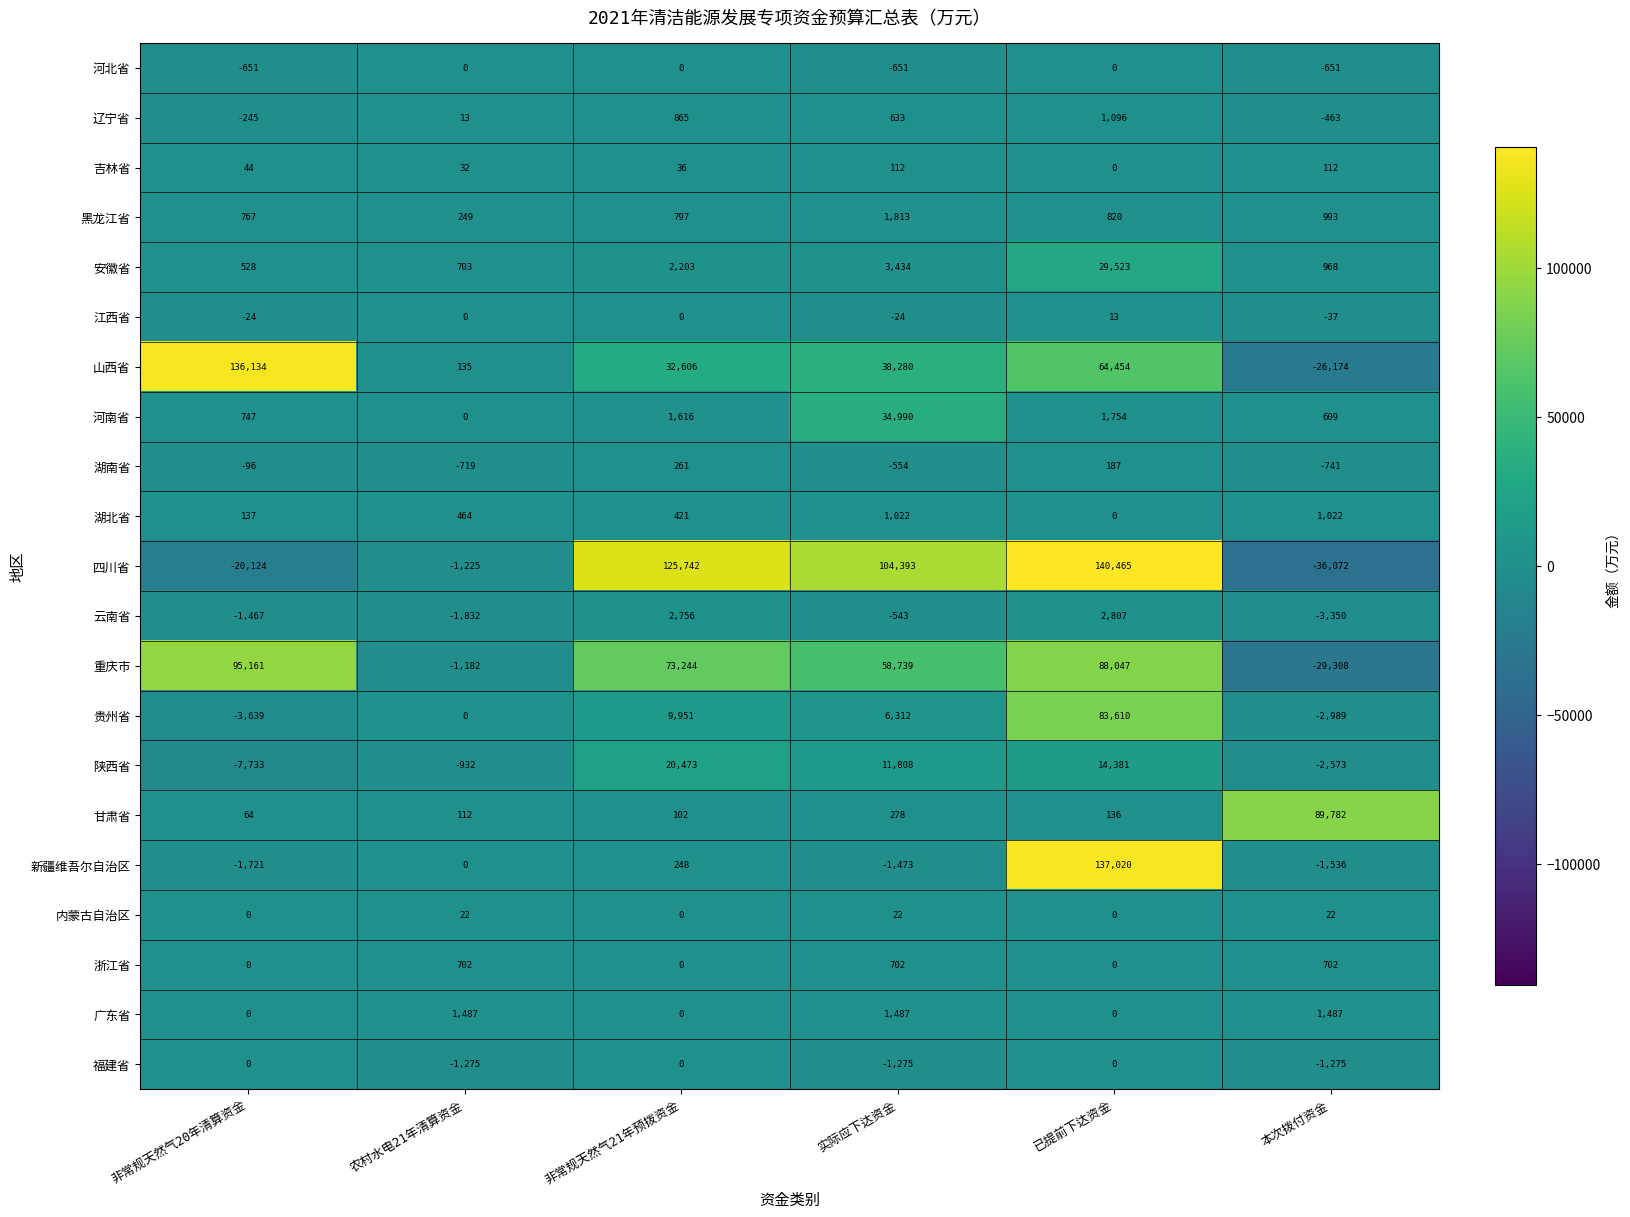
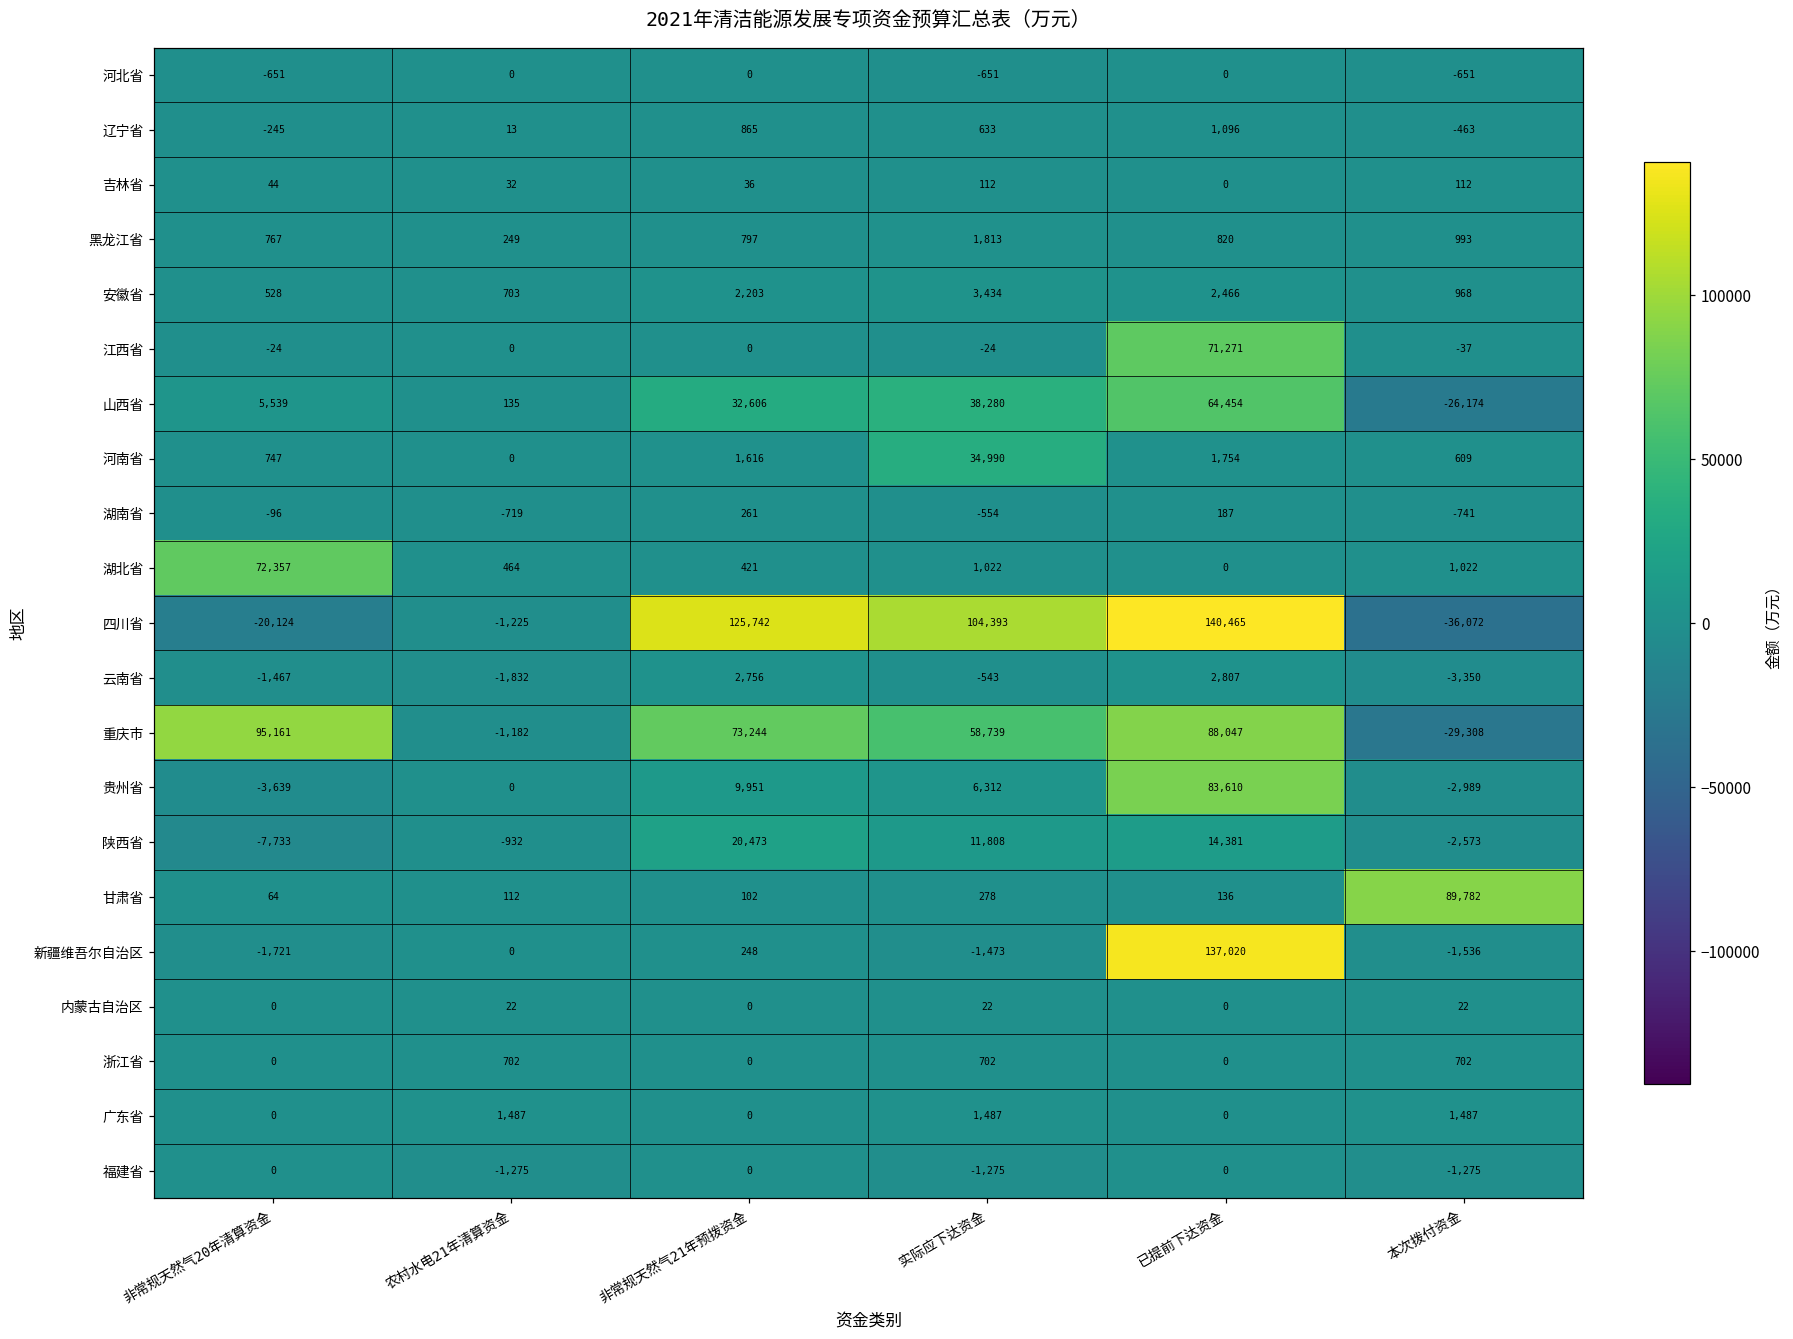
安徽省, 已提前下达资金: 29,523 -> 2,466
江西省, 已提前下达资金: 13 -> 71,271
山西省, 非常规天然气20年清算资金: 136,134 -> 5,539
湖北省, 非常规天然气20年清算资金: 137 -> 72,357
